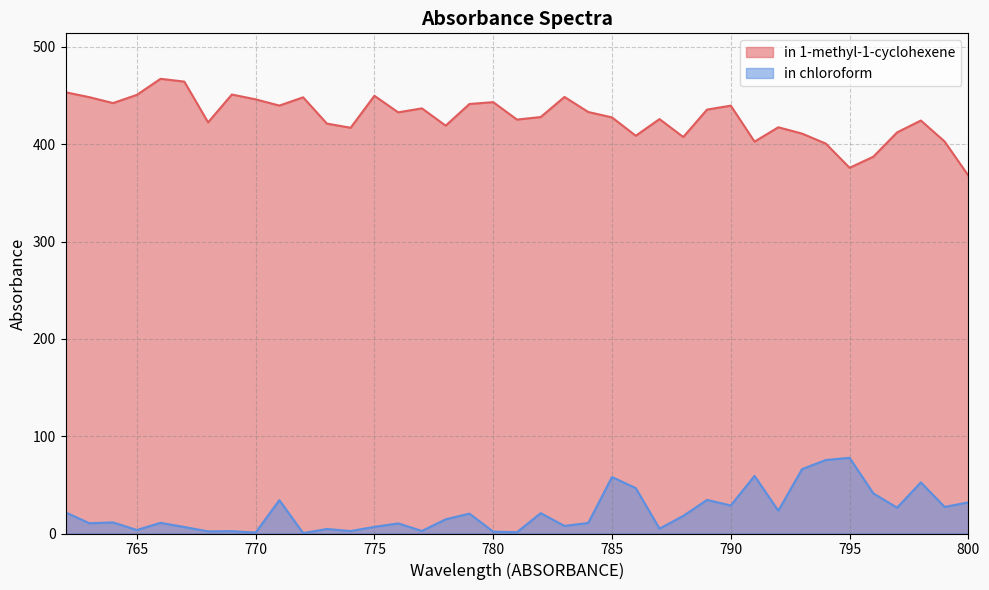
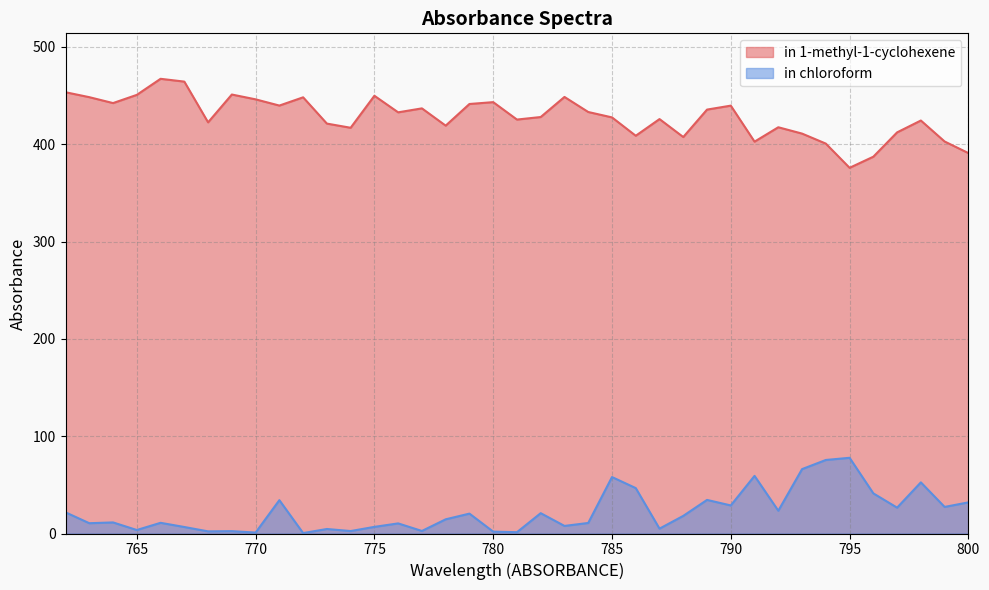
in 1-methyl-1-cyclohexene, 800: 370 -> 390
